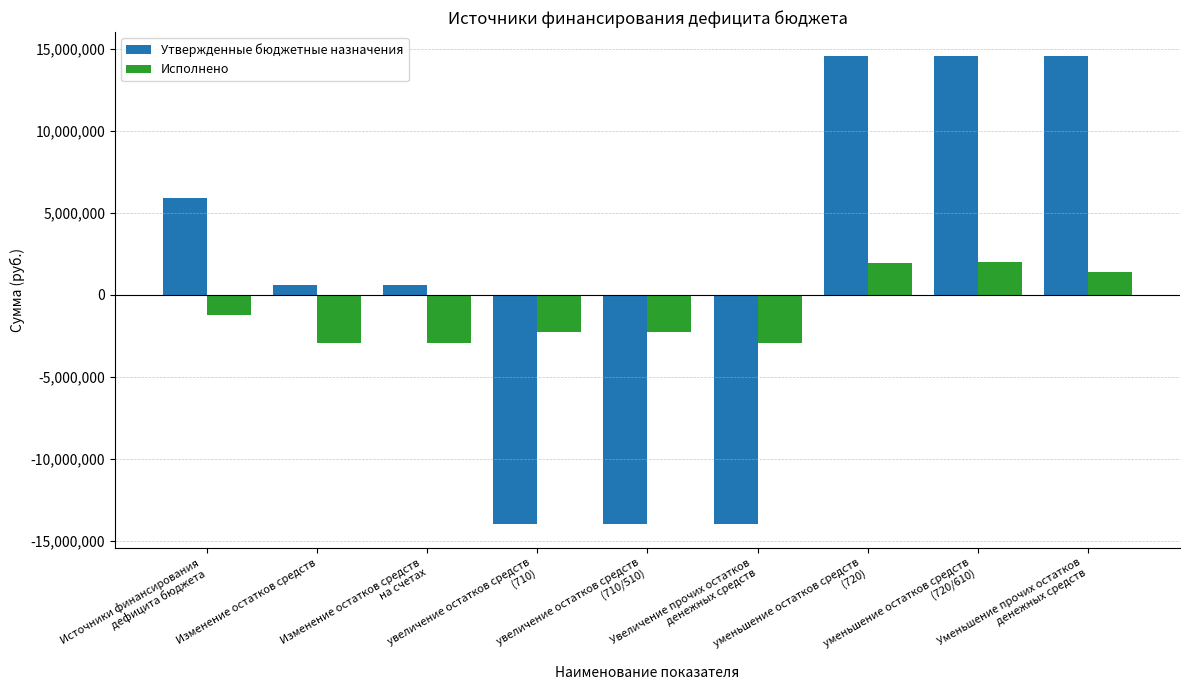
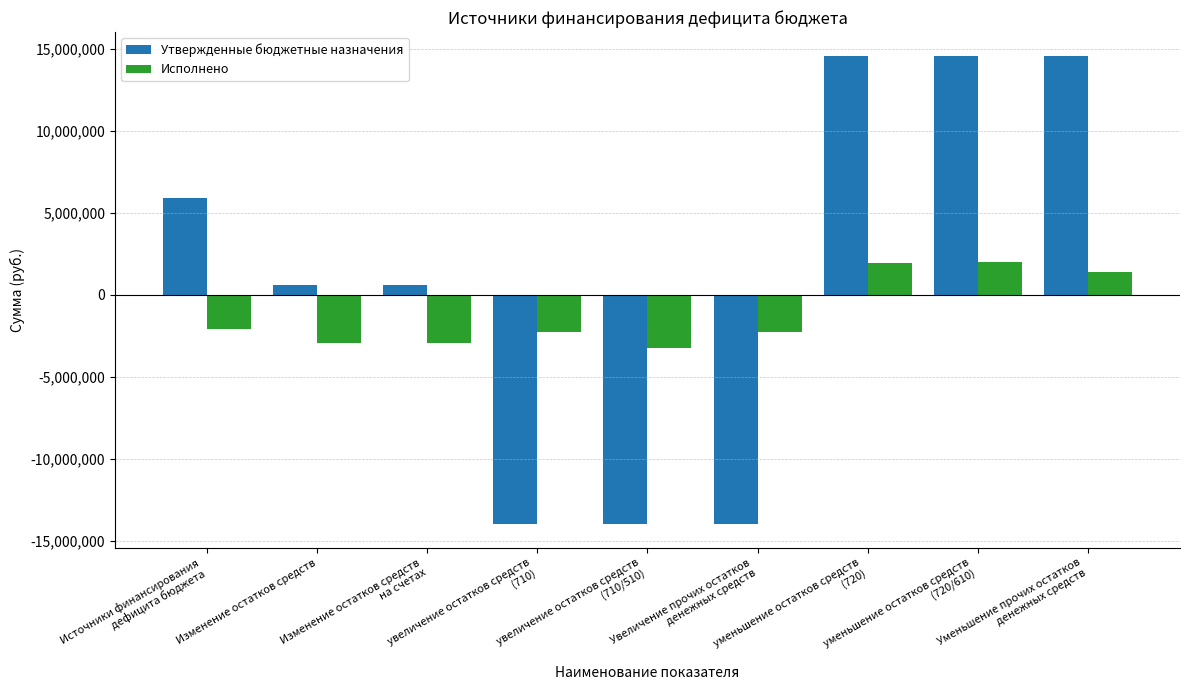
Исполнено, Источники финансирования дефицита бюджета: -1,200,000 -> -2,100,000
Исполнено, увеличение остатков средств (710/510): -2,300,000 -> -3,200,000
Исполнено, Увеличение прочих остатков денежных средств: -2,900,000 -> -2,300,000
